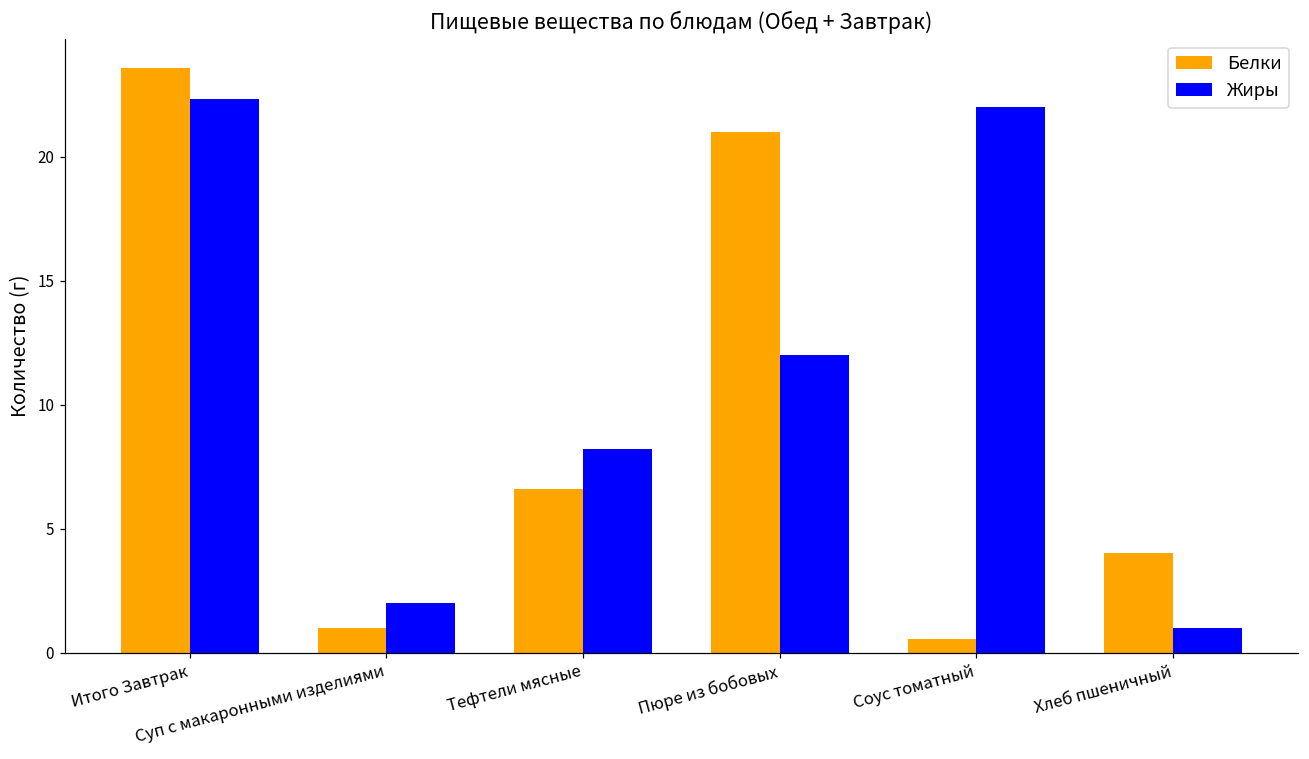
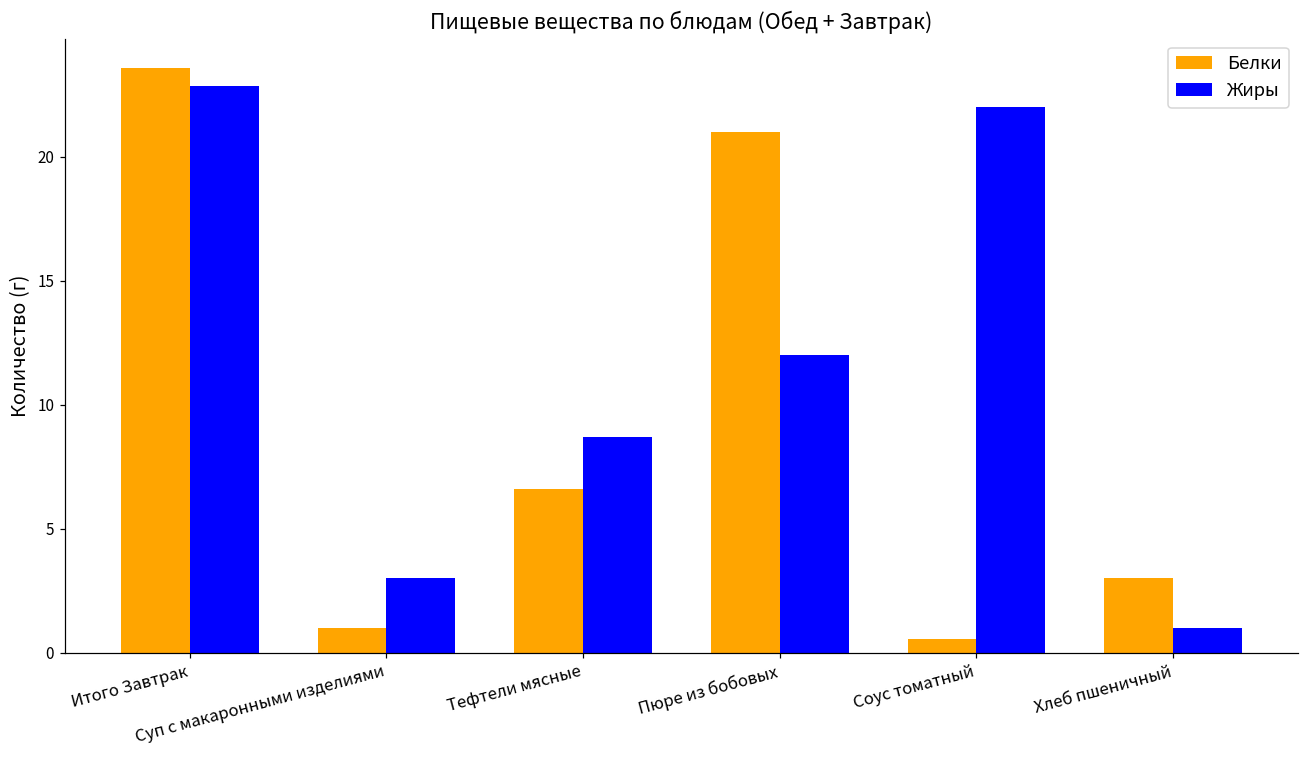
Жиры, Итого Завтрак: 22.3 -> 22.8
Жиры, Суп с макаронными изделиями: 2 -> 3
Жиры, Тефтели мясные: 8.2 -> 8.7
Белки, Хлеб пшеничный: 4 -> 3
